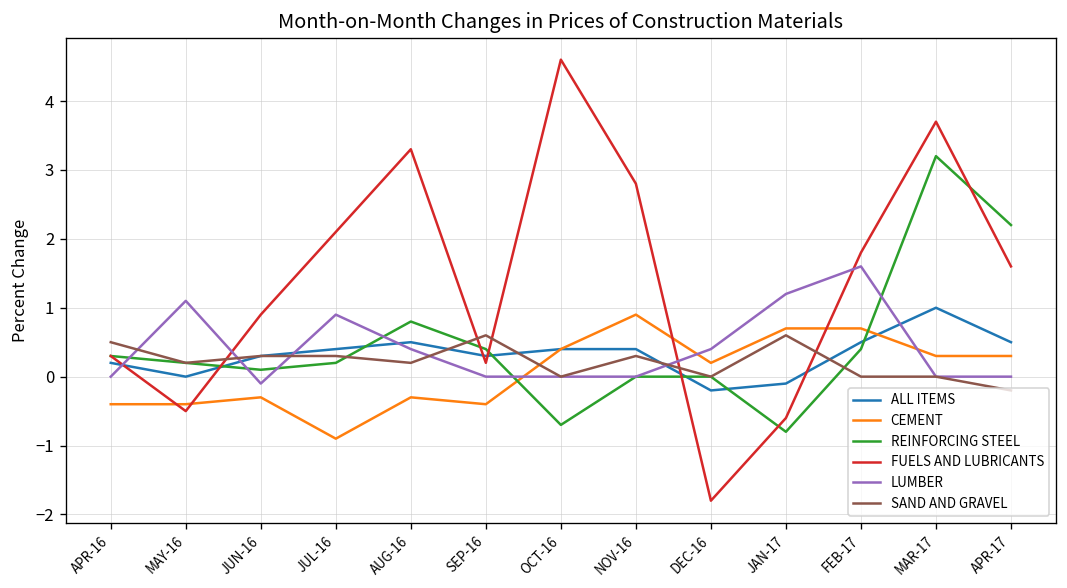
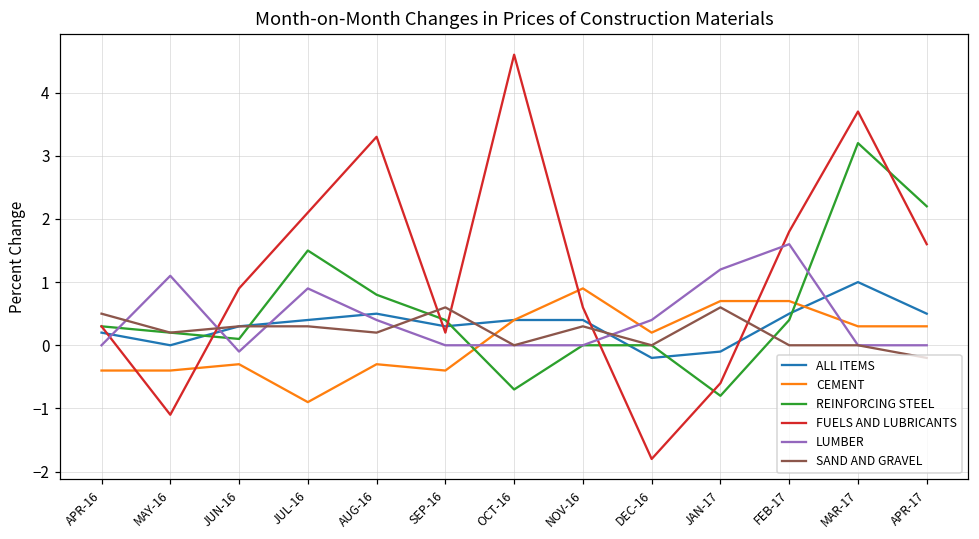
FUELS AND LUBRICANTS, MAY-16: -0.5 -> -1.1
REINFORCING STEEL, JUL-16: 0.2 -> 1.5
FUELS AND LUBRICANTS, NOV-16: 2.8 -> 0.6
